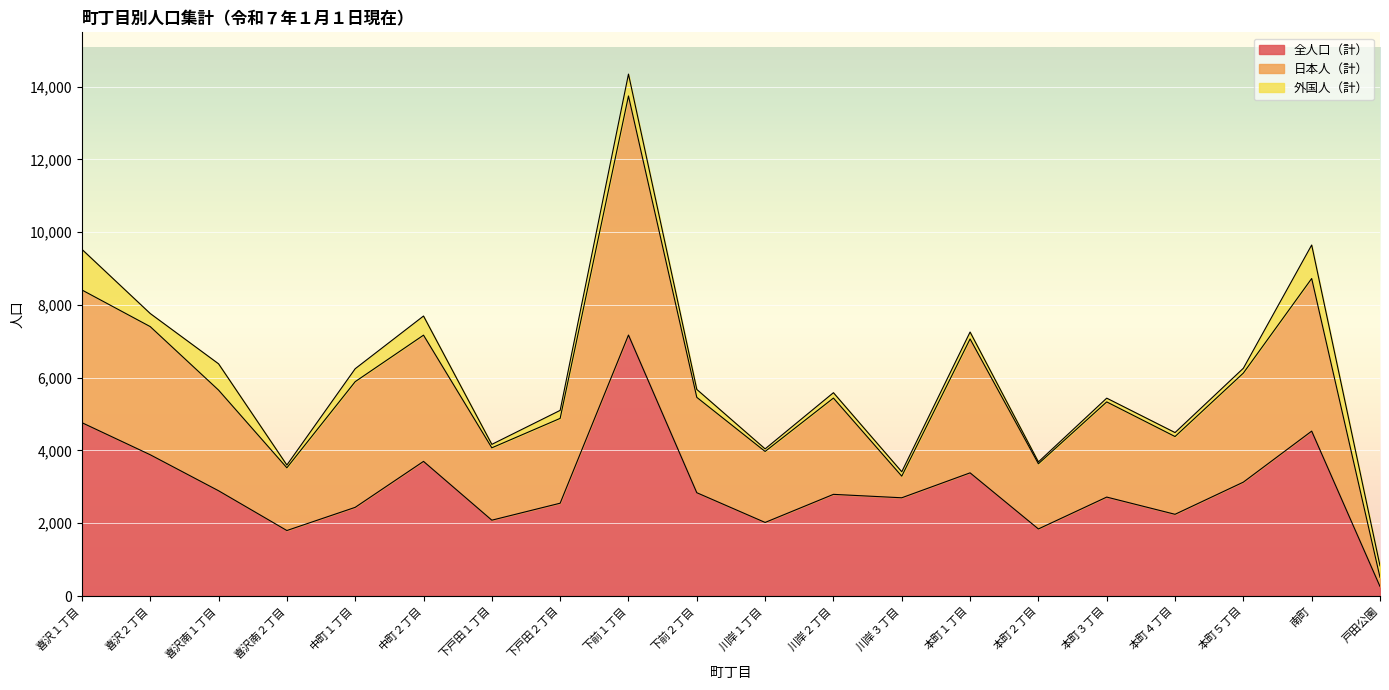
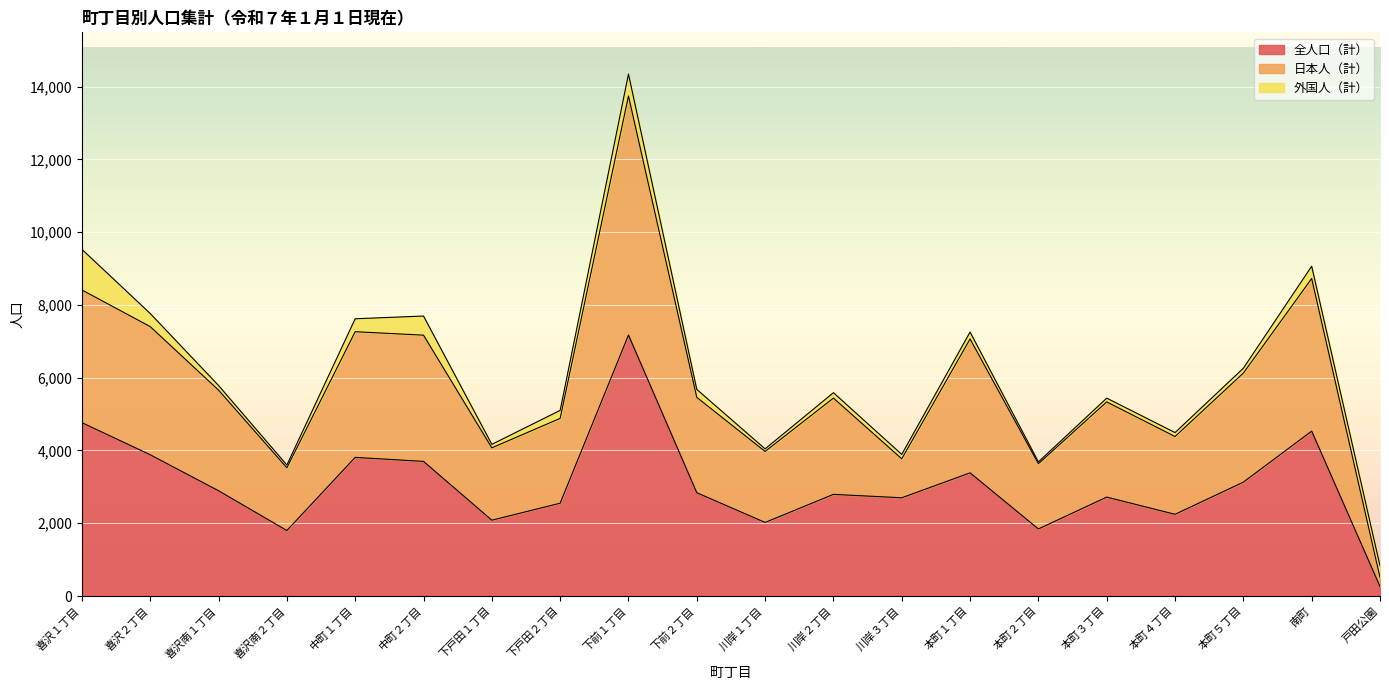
外国人（計）, 喜沢南１丁目: 700 -> 100
全人口（計）, 中町１丁目: 2,400 -> 3,800
日本人（計）, 川岸３丁目: 600 -> 1,100
外国人（計）, 南町: 900 -> 300
